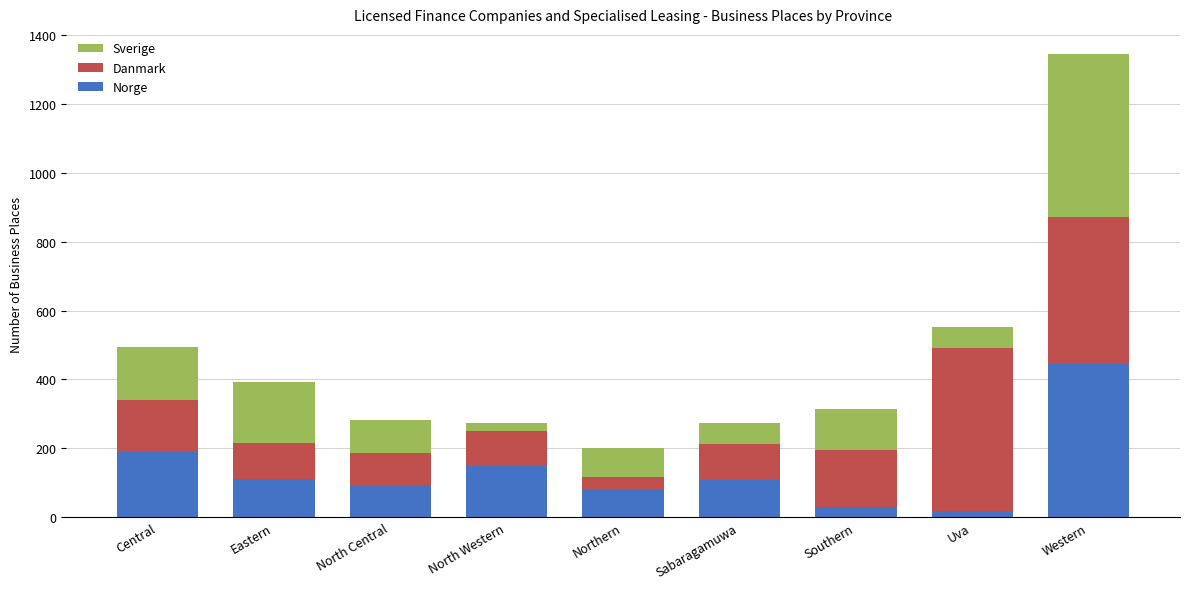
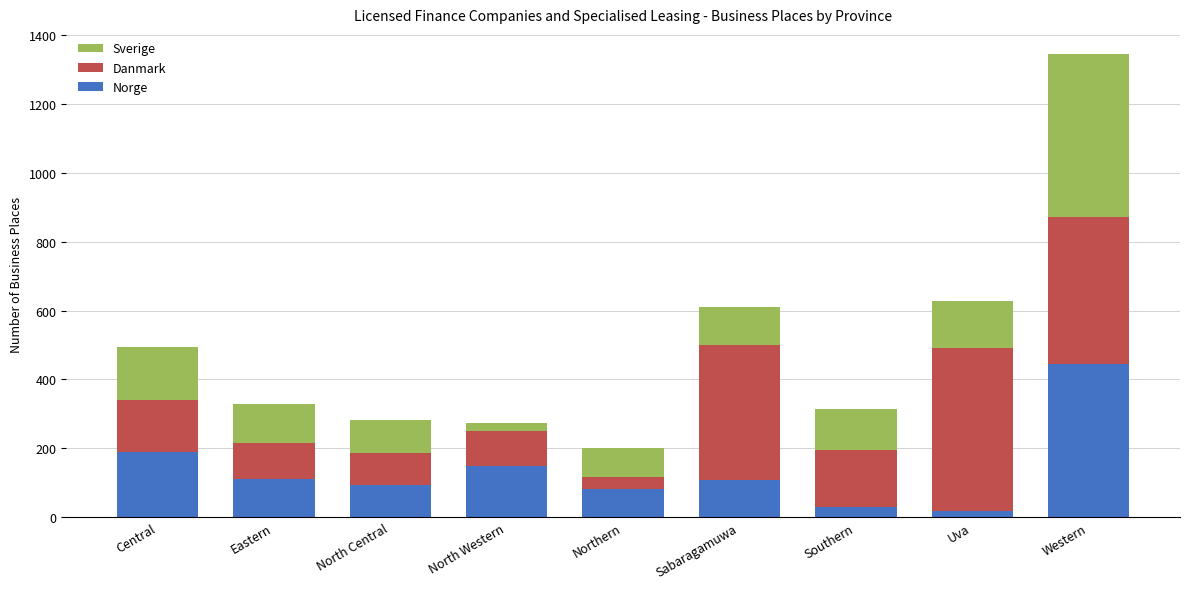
Sverige, Eastern: 180 -> 110
Danmark, Sabaragamuwa: 100 -> 390
Sverige, Sabaragamuwa: 60 -> 110
Sverige, Uva: 60 -> 140
